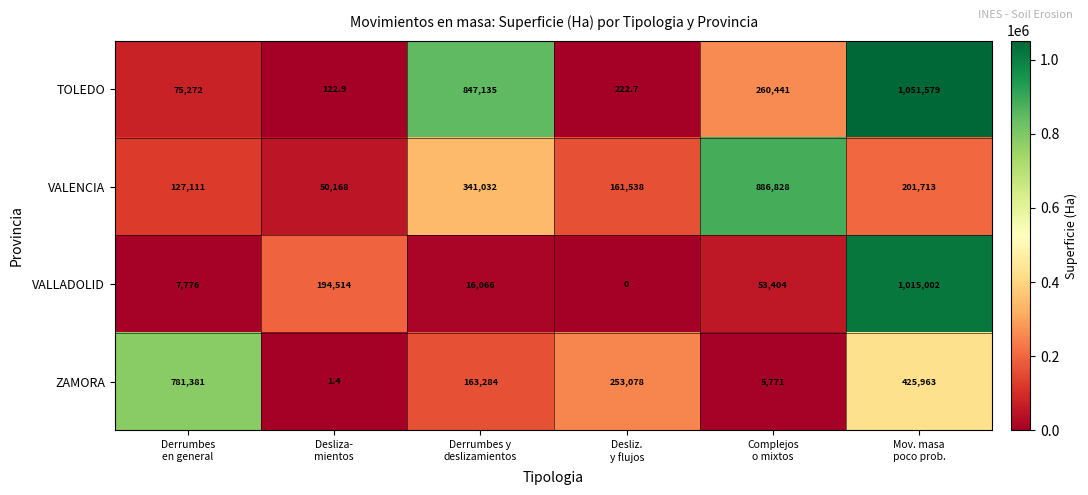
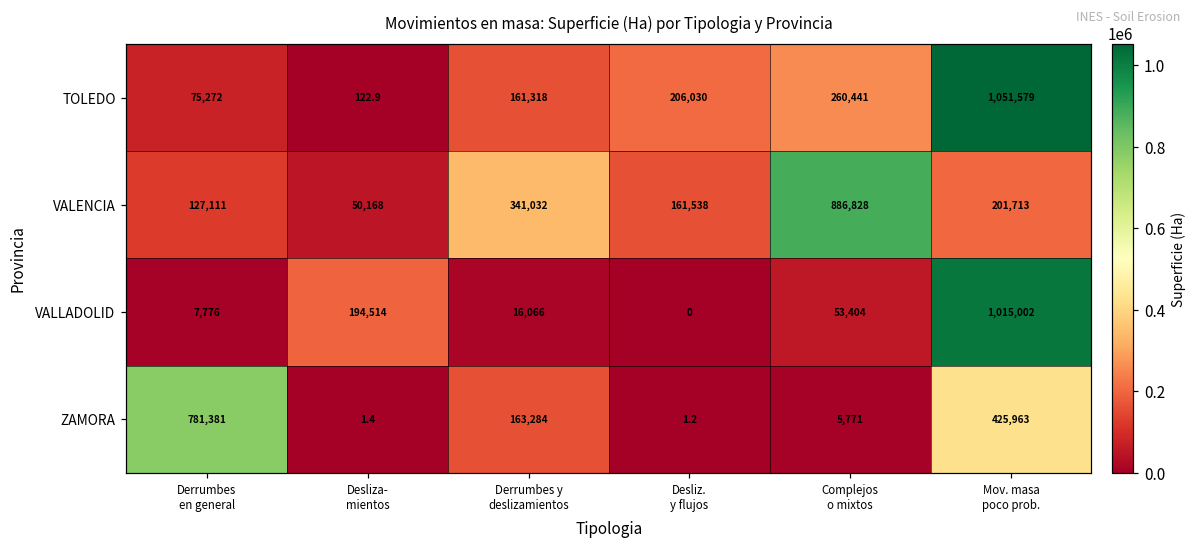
TOLEDO, Derrumbes y deslizamientos: 847,135 -> 161,318
TOLEDO, Desliz. y flujos: 222.7 -> 206,030
ZAMORA, Desliz. y flujos: 253,078 -> 1.2
